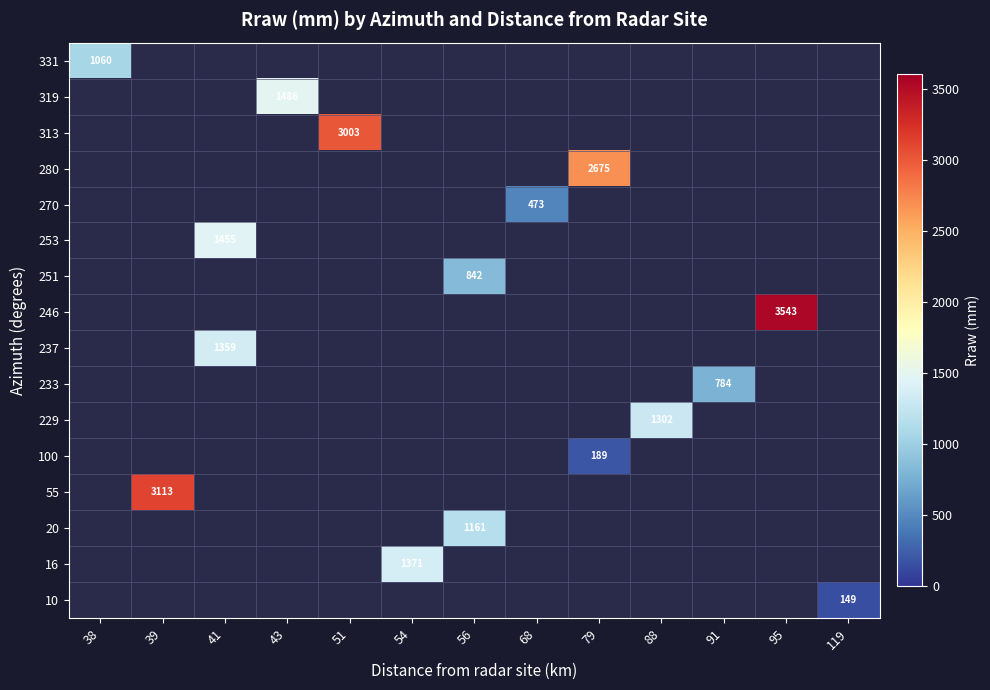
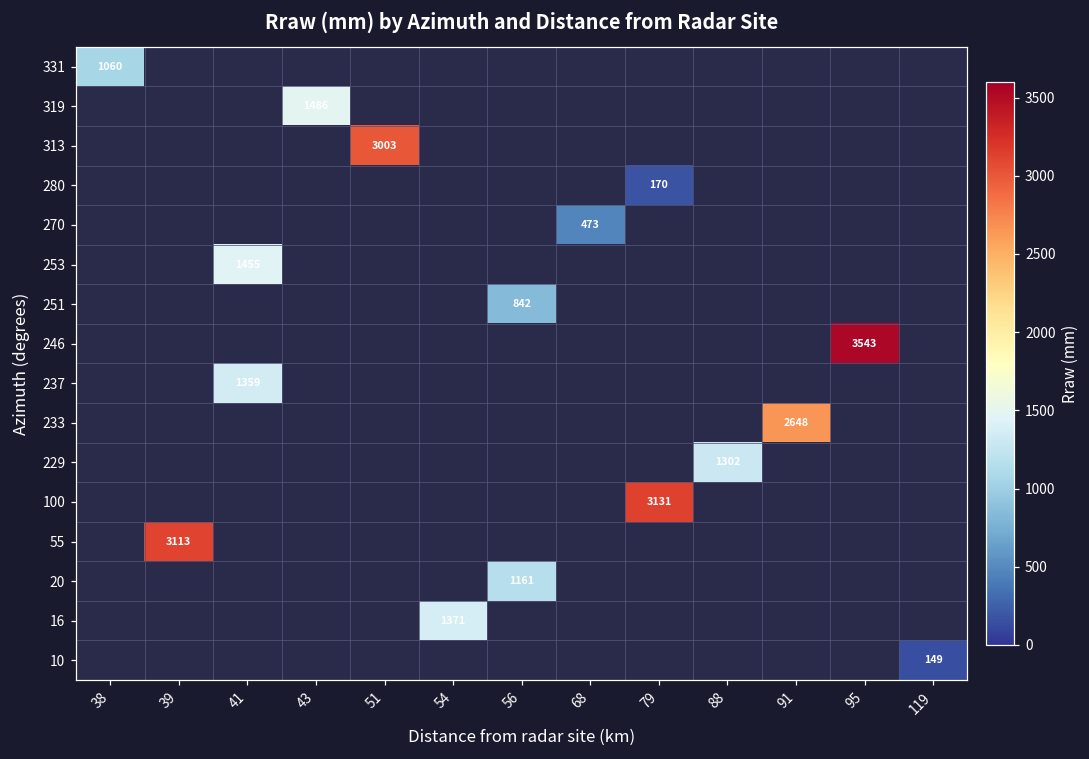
280, 79: 2675 -> 170
233, 91: 784 -> 2648
100, 79: 189 -> 3131
